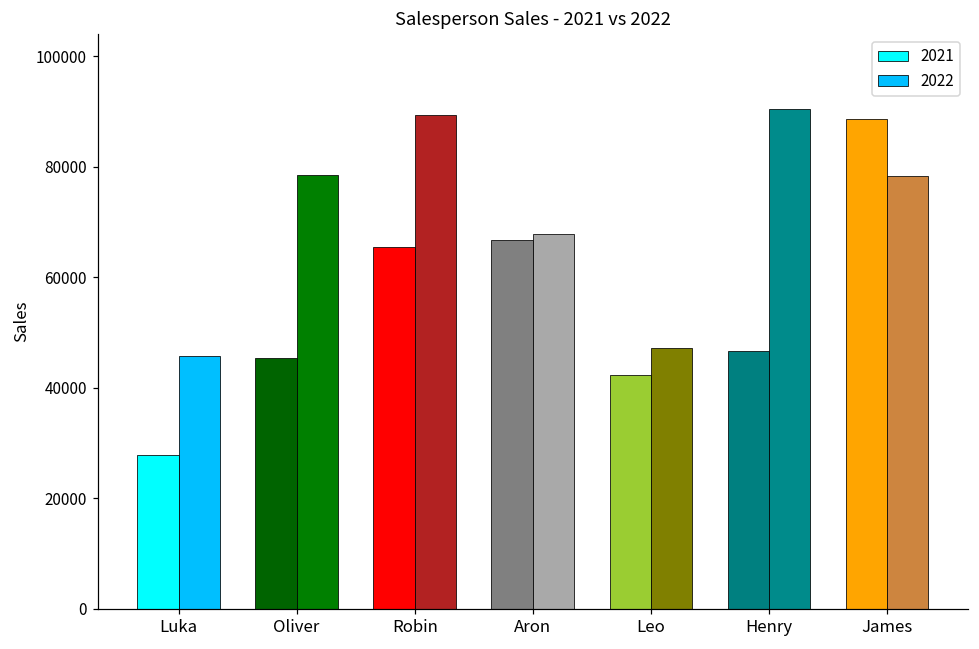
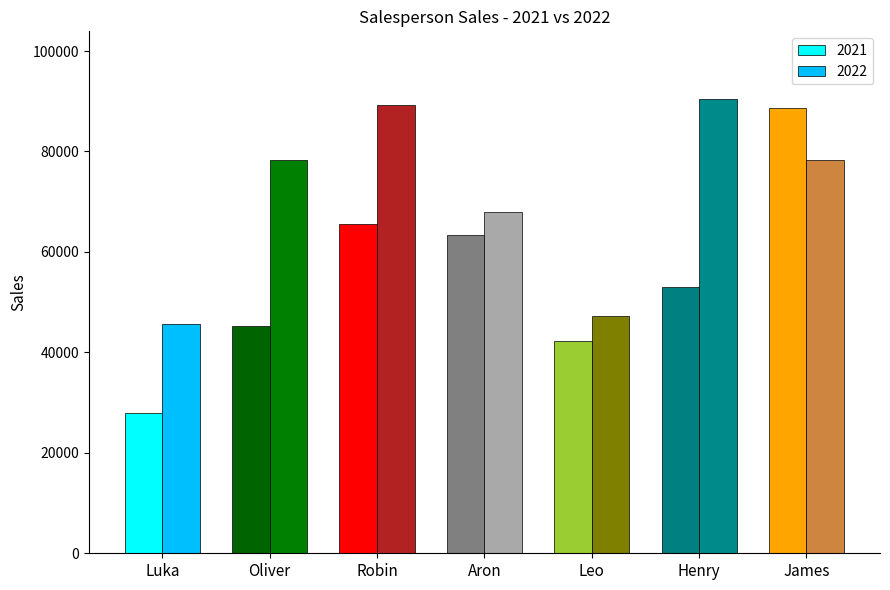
2021, Aron: 67000 -> 63000
2021, Henry: 47000 -> 53000
